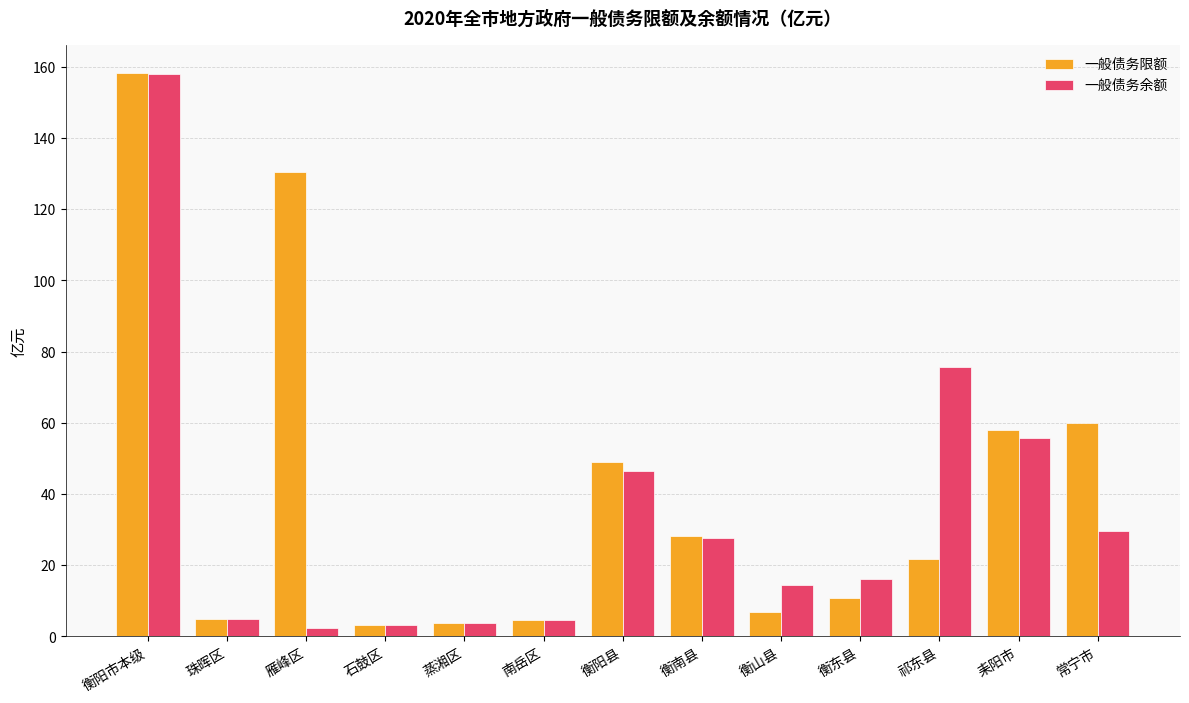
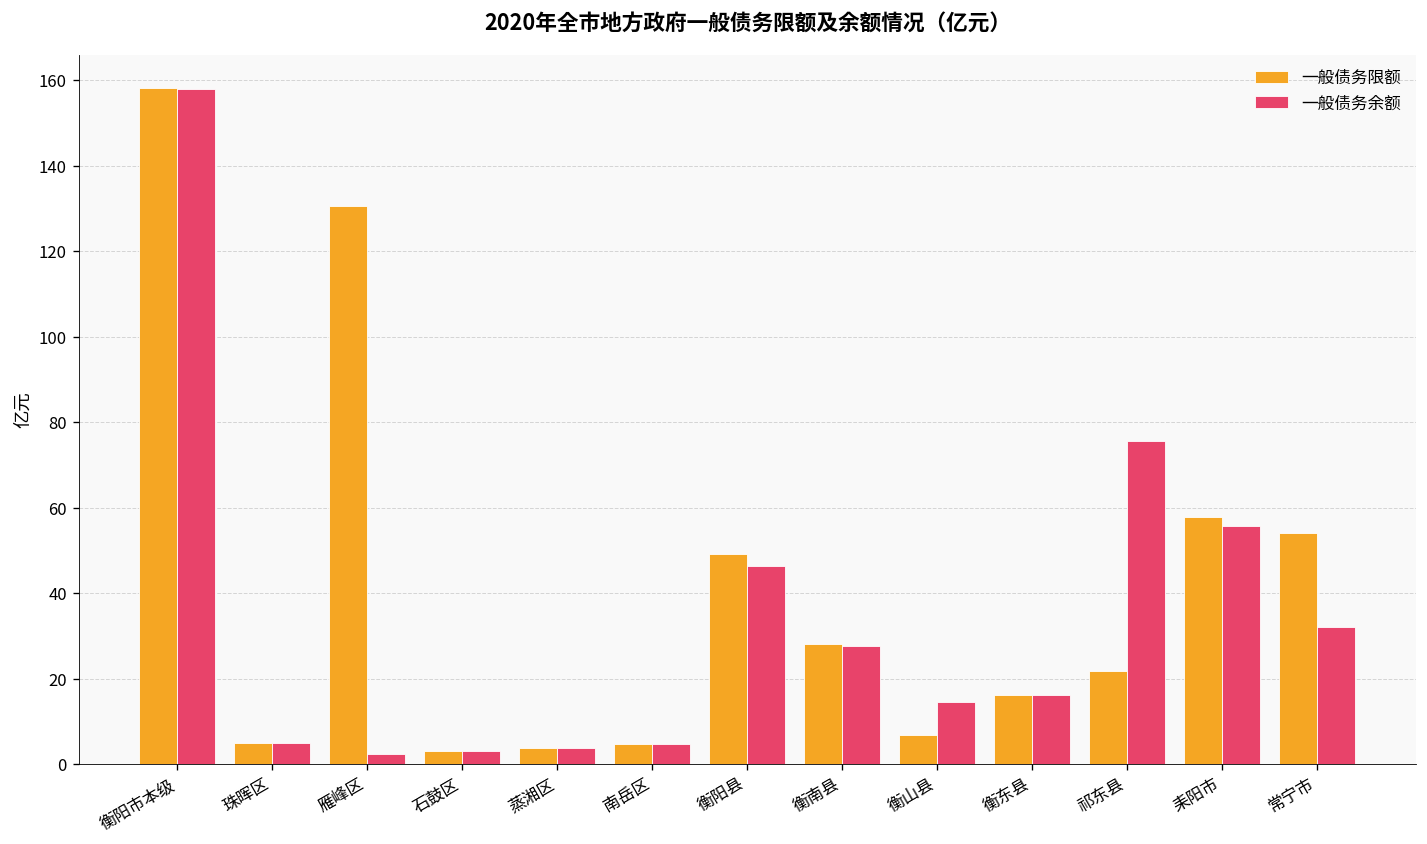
一般债务限额, 衡东县: 11 -> 16
一般债务限额, 常宁市: 60 -> 54
一般债务余额, 常宁市: 30 -> 32
